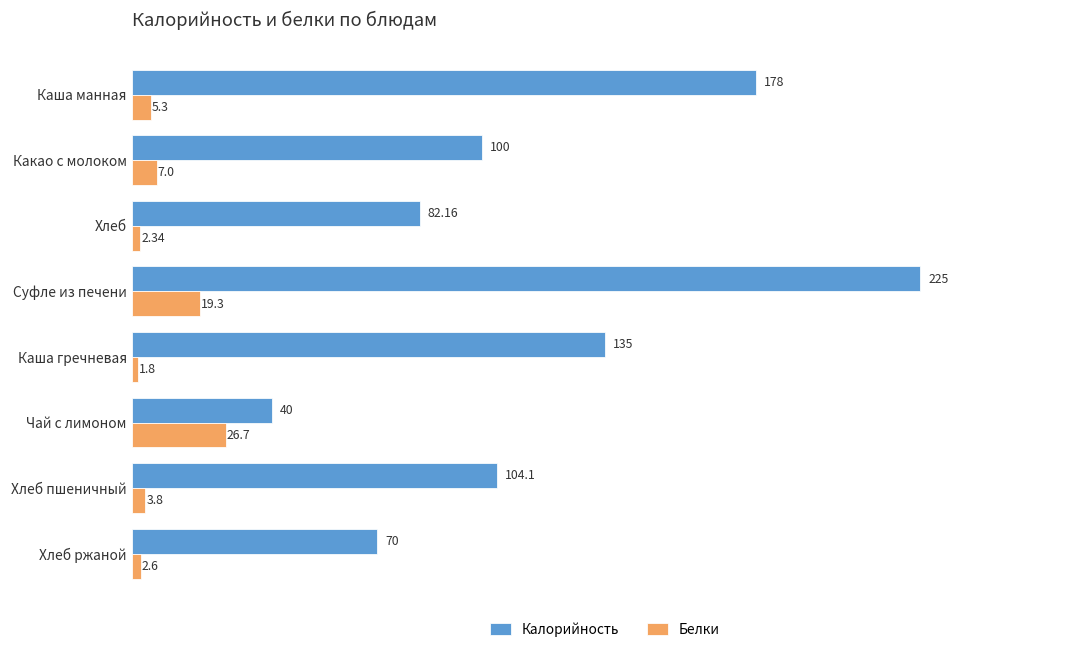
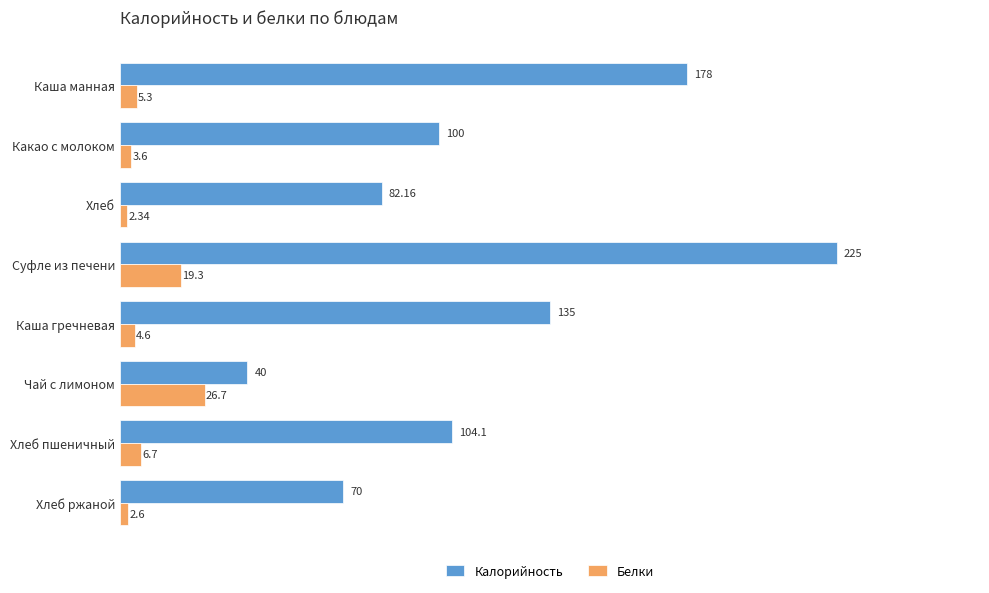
Белки, Какао с молоком: 7.0 -> 3.6
Белки, Каша гречневая: 1.8 -> 4.6
Белки, Хлеб пшеничный: 3.8 -> 6.7
